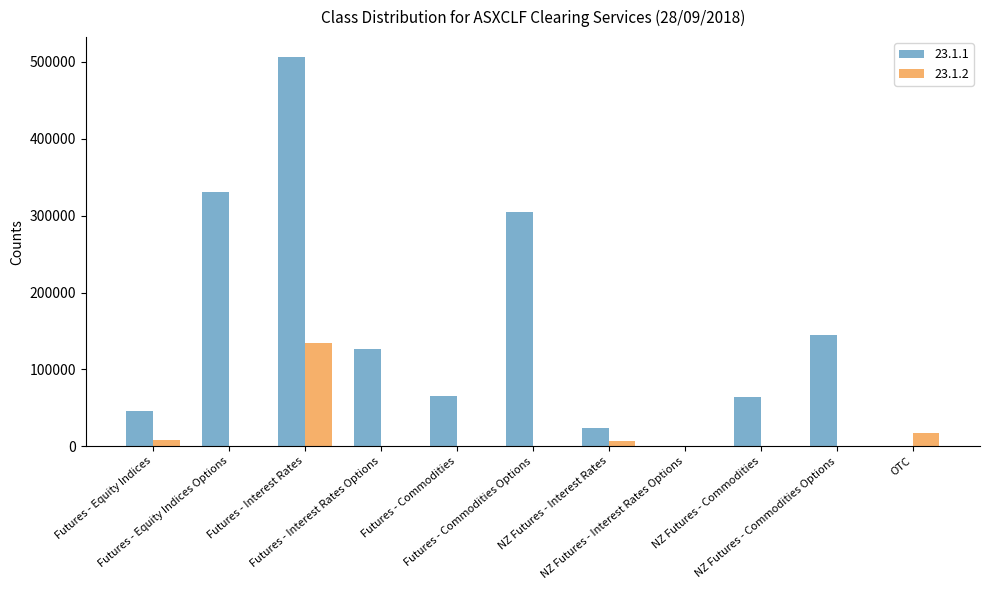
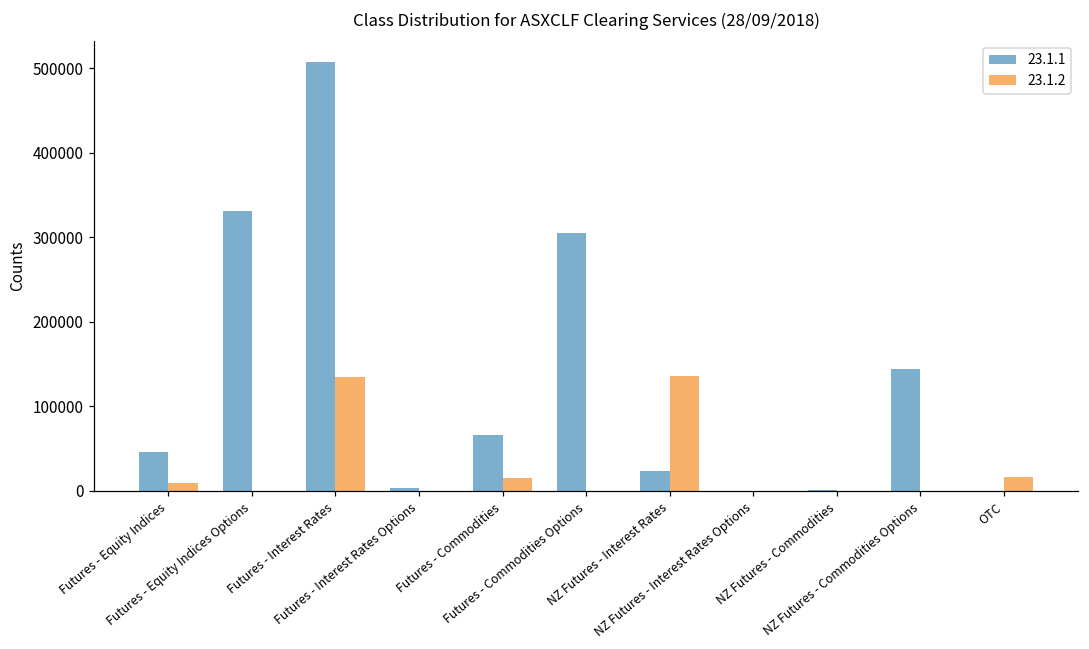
23.1.1, Futures - Interest Rates Options: 130000 -> 0
23.1.2, Futures - Commodities: 0 -> 10000
23.1.2, NZ Futures - Interest Rates: 10000 -> 140000
23.1.1, NZ Futures - Commodities: 60000 -> 0
